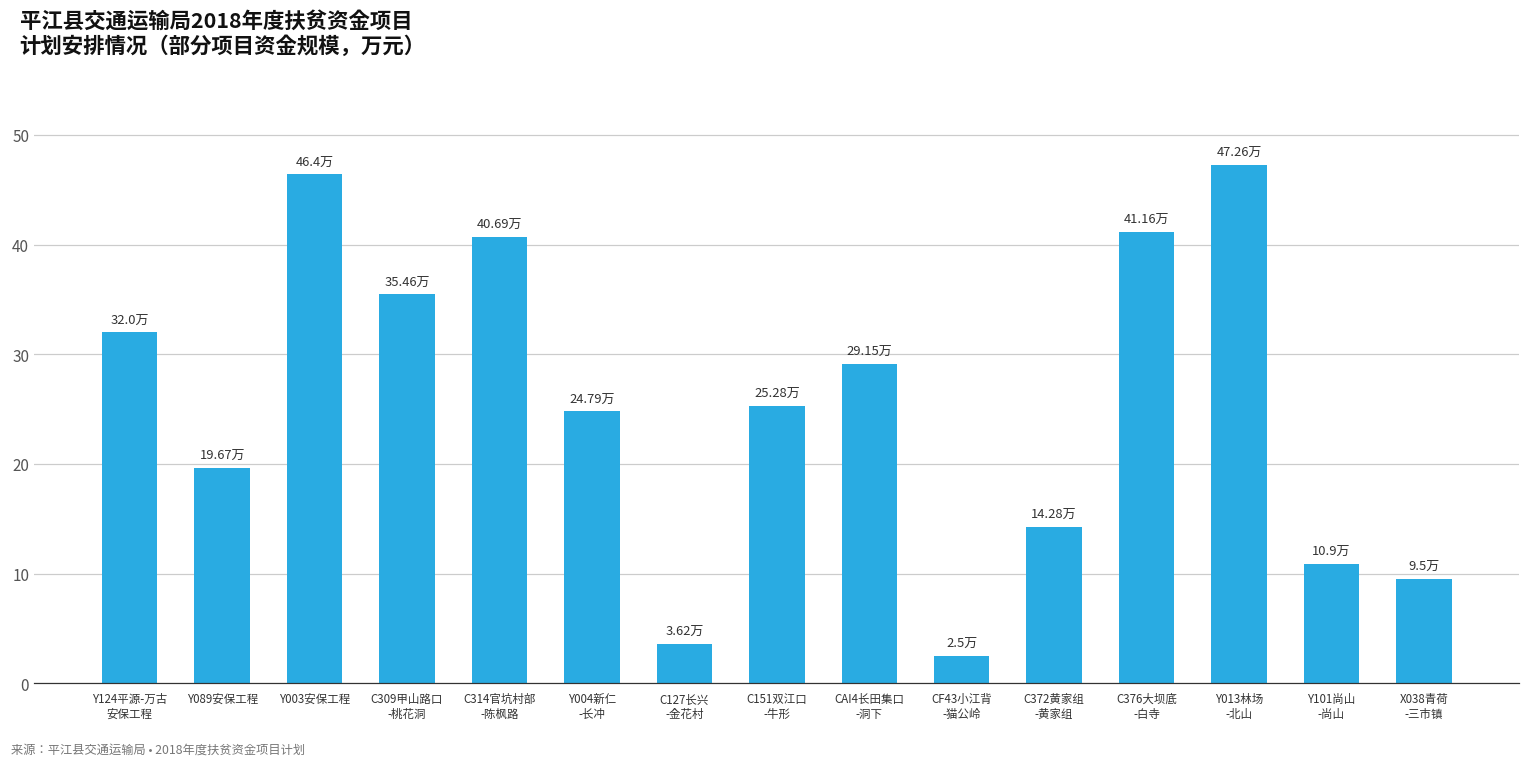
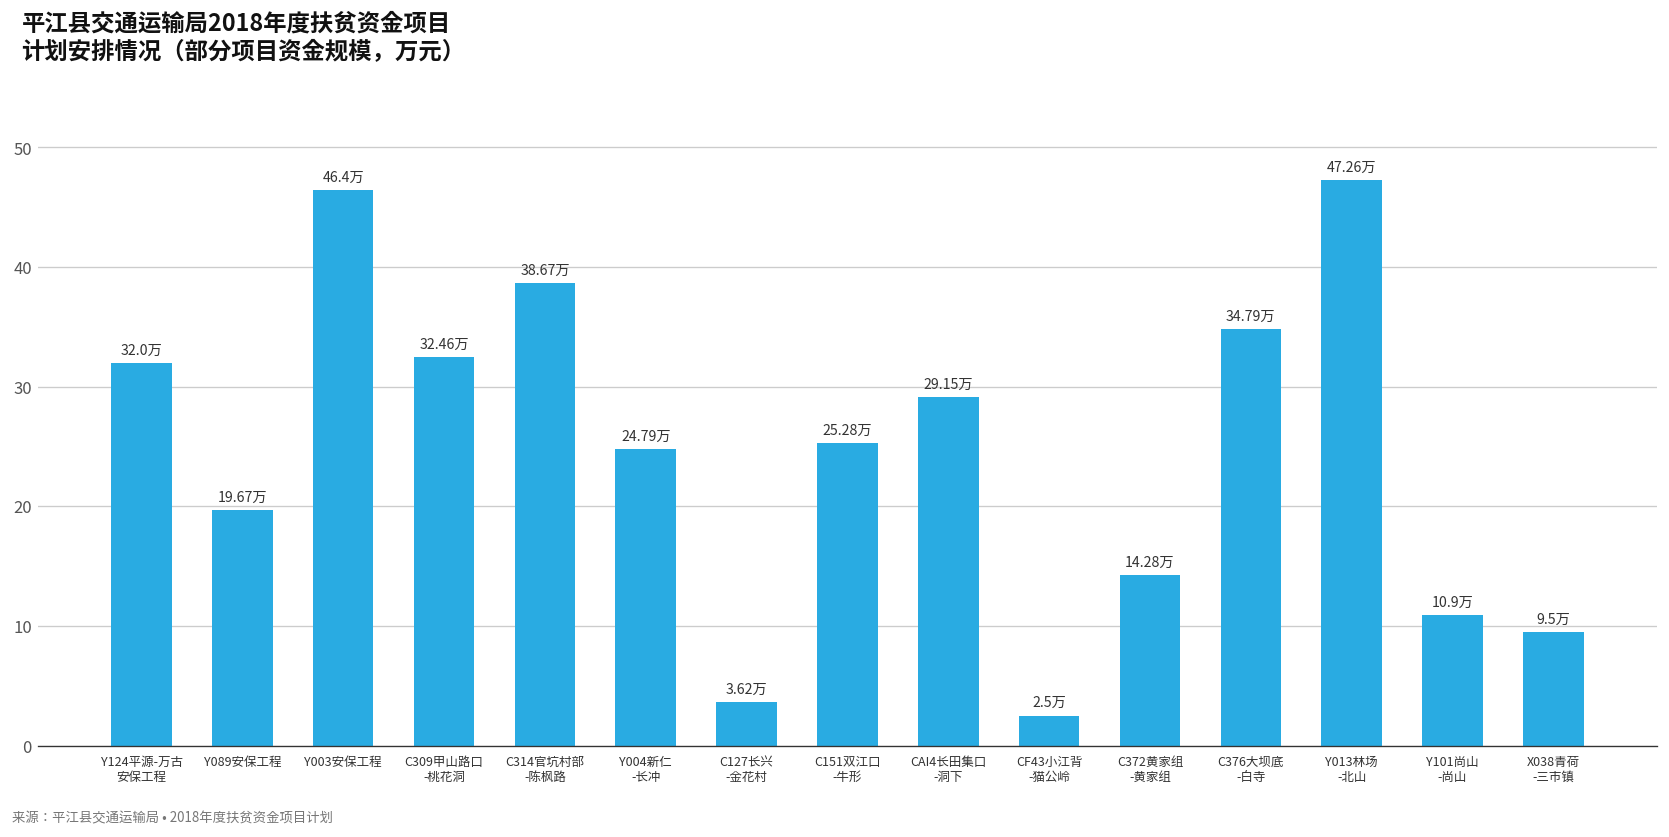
C309甲山路口 -桃花洞: 35.46万 -> 32.46万
C314官坑村部 -陈枫路: 40.69万 -> 38.67万
C376大坝底 -白寺: 41.16万 -> 34.79万
